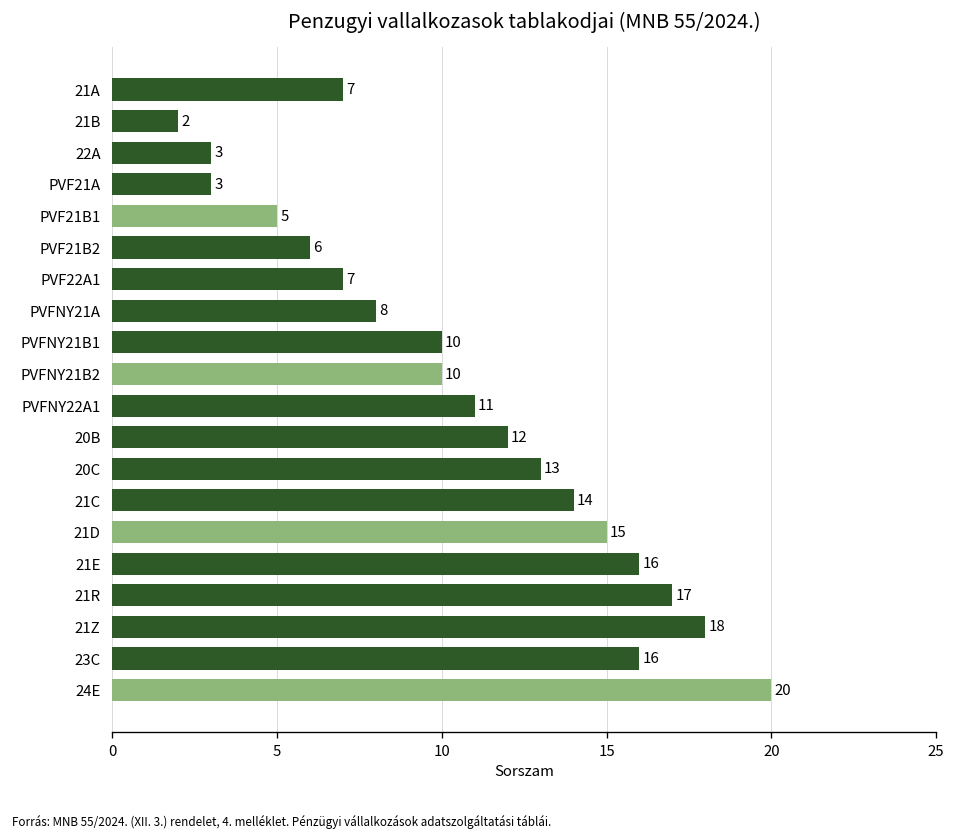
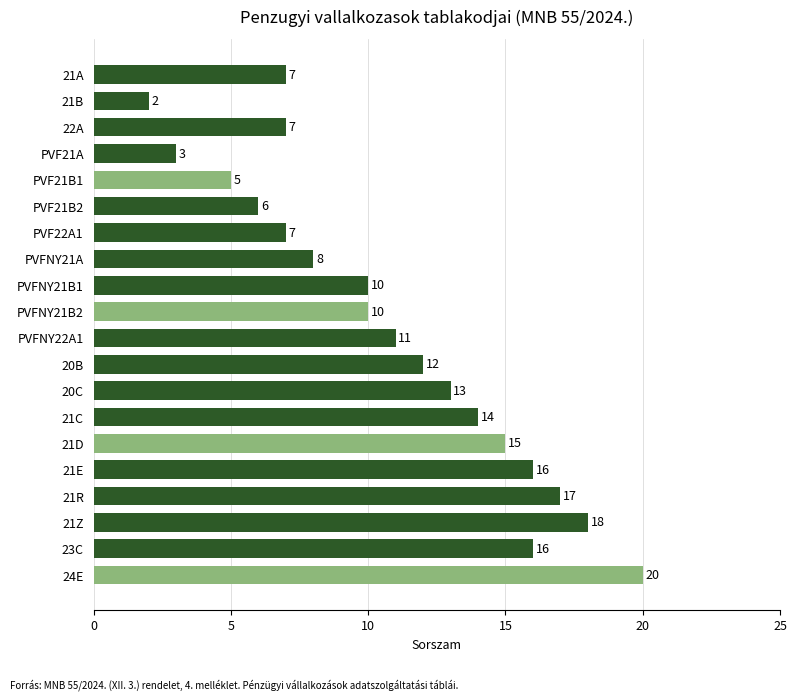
22A: 3 -> 7
